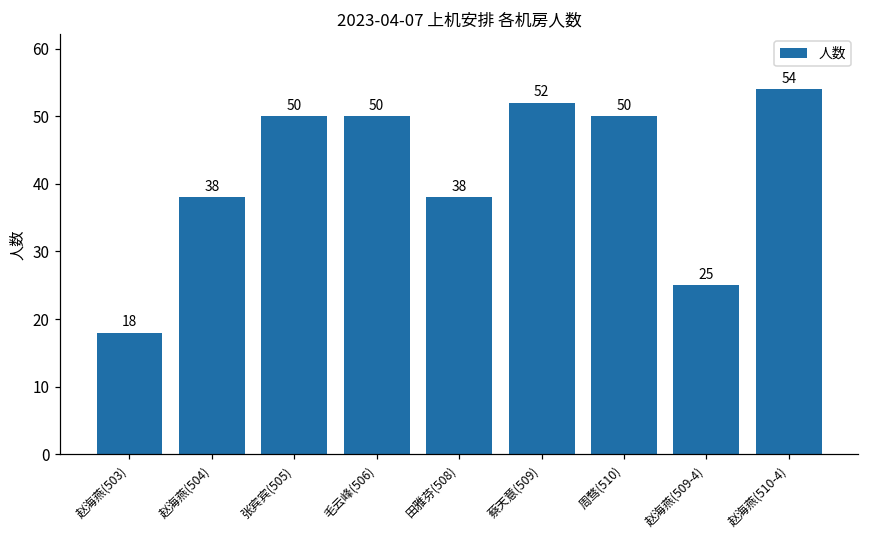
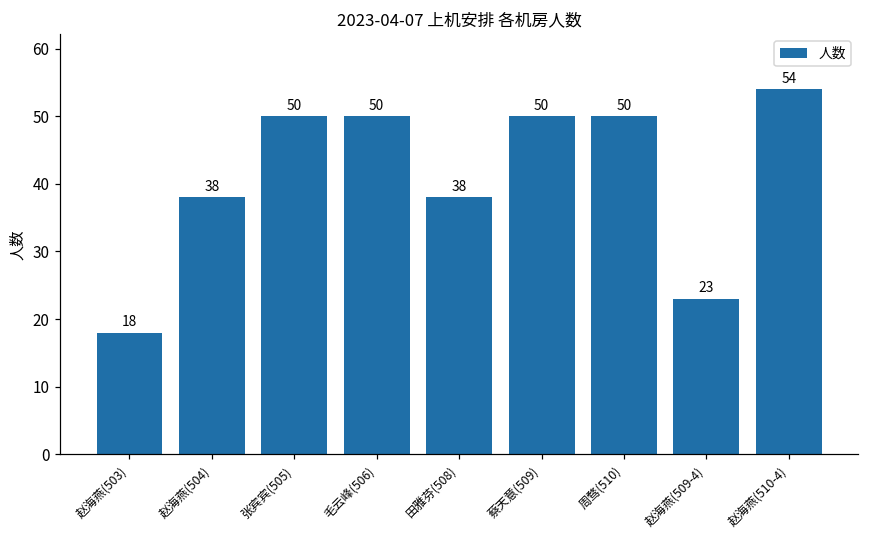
蔡天意(509): 52 -> 50
赵海燕(509-4): 25 -> 23
